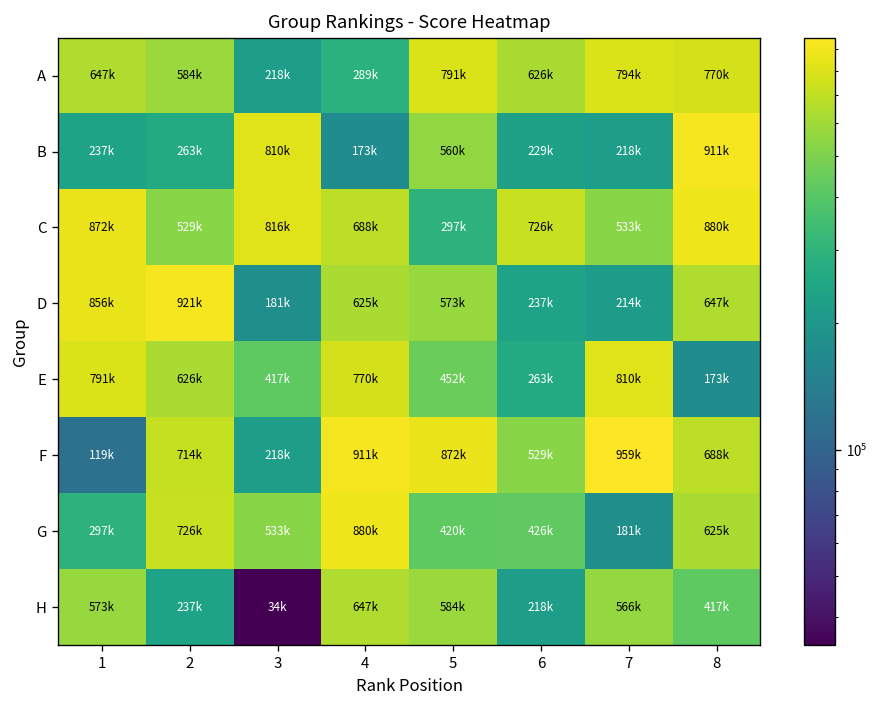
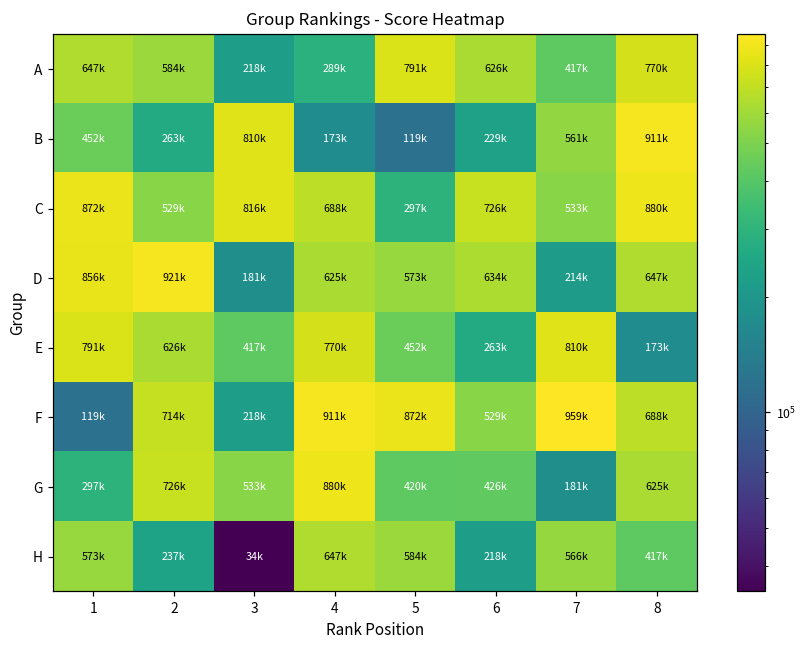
A, 7: 794k -> 417k
B, 1: 237k -> 452k
B, 5: 560k -> 119k
B, 7: 218k -> 561k
D, 6: 237k -> 634k
